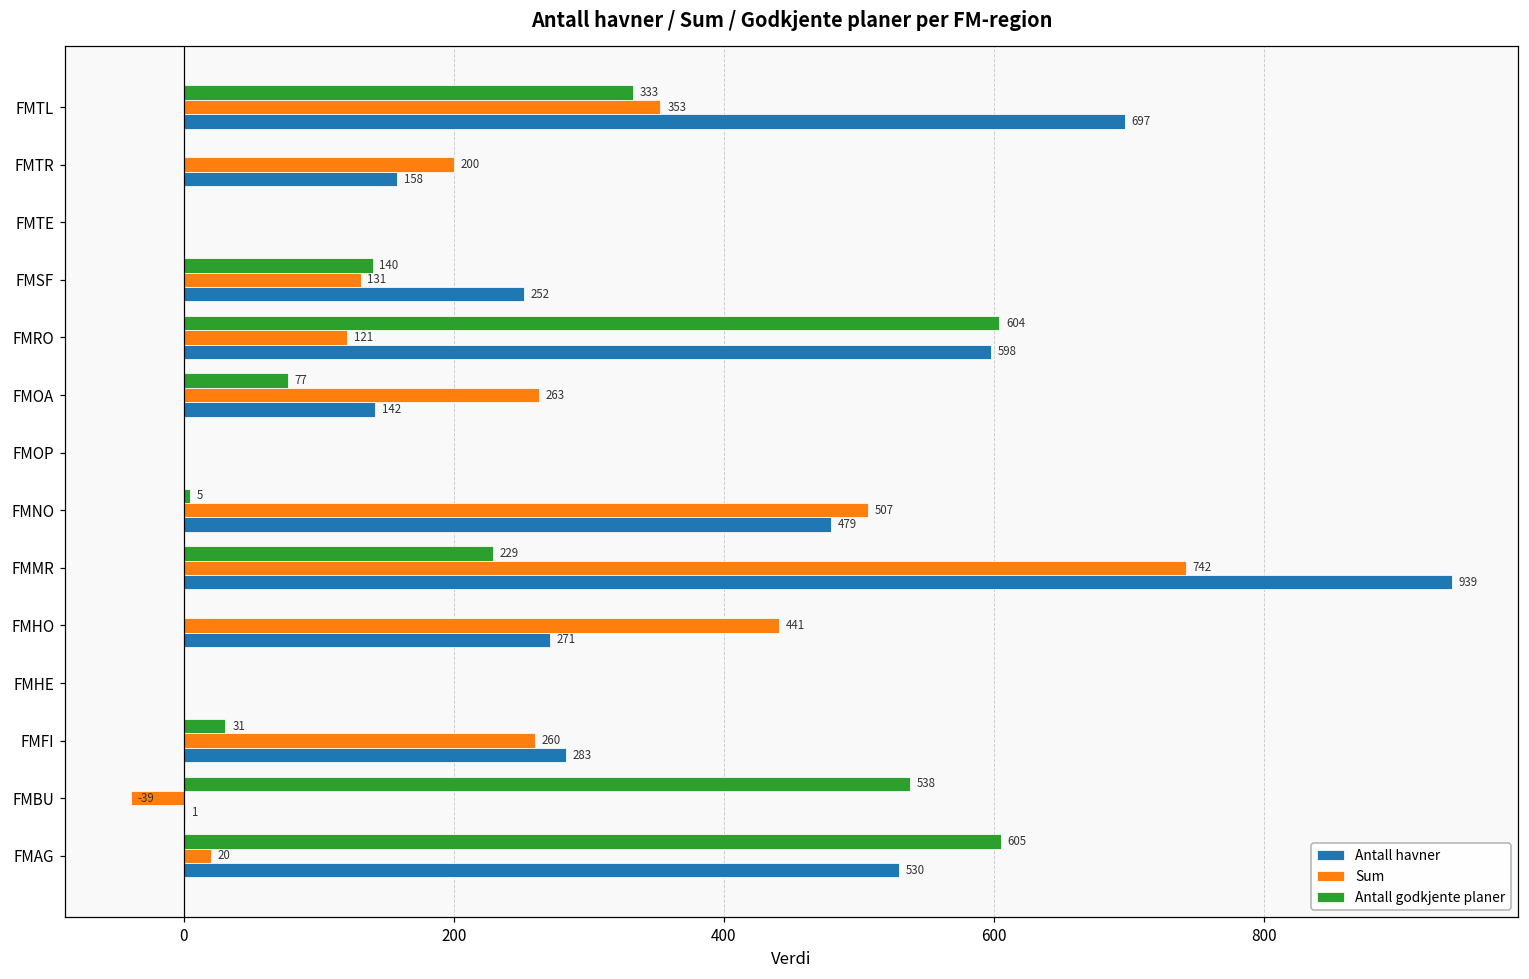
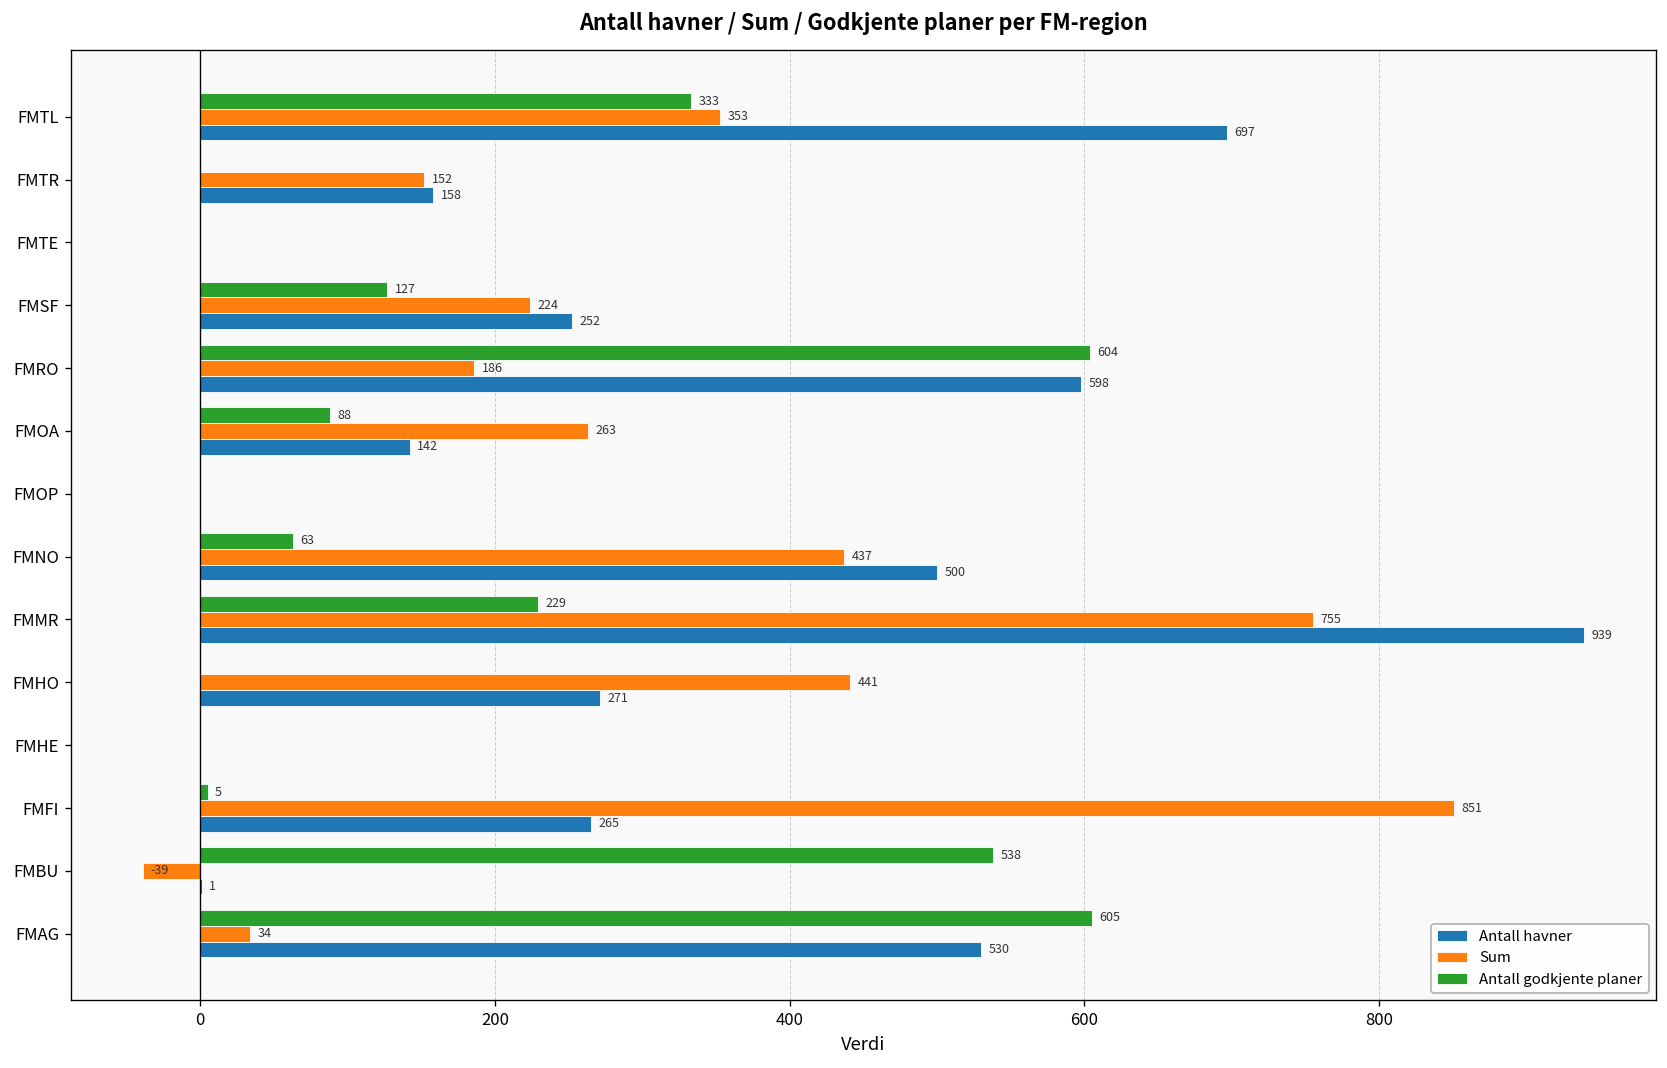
Sum, FMTR: 200 -> 152
Antall godkjente planer, FMSF: 140 -> 127
Sum, FMSF: 131 -> 224
Sum, FMRO: 121 -> 186
Antall godkjente planer, FMOA: 77 -> 88
Antall godkjente planer, FMNO: 5 -> 63
Sum, FMNO: 507 -> 437
Antall havner, FMNO: 479 -> 500
Sum, FMMR: 742 -> 755
Antall godkjente planer, FMFI: 31 -> 5
Sum, FMFI: 260 -> 851
Antall havner, FMFI: 283 -> 265
Sum, FMAG: 20 -> 34
